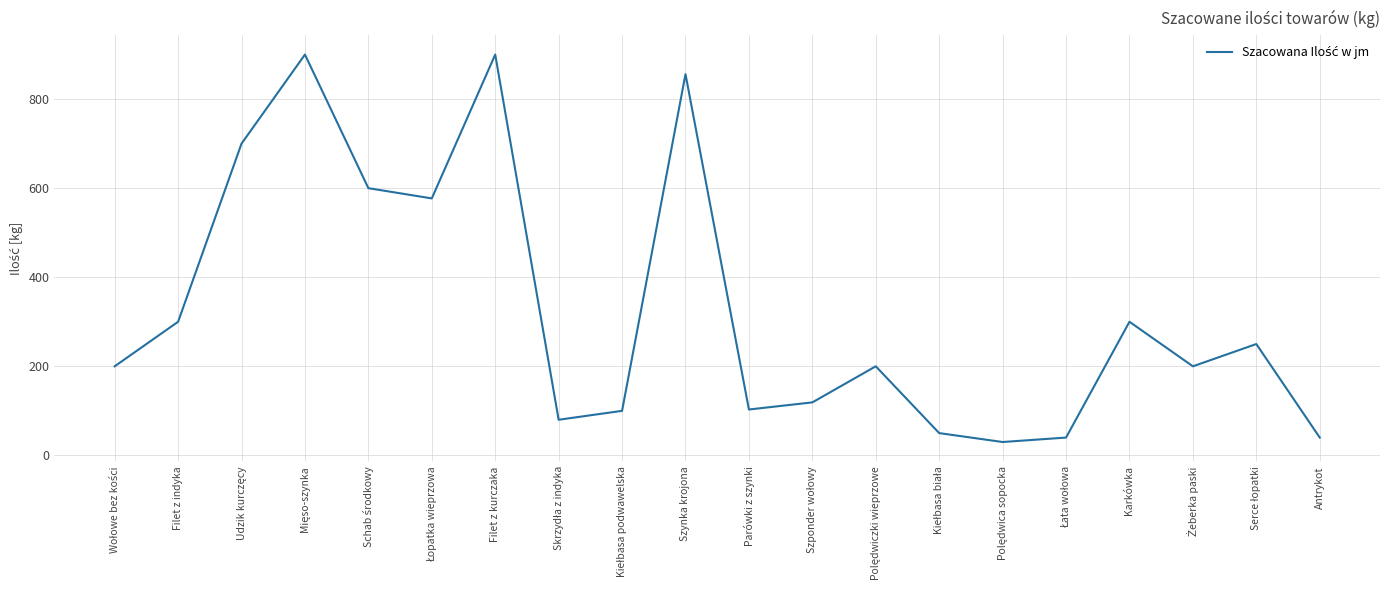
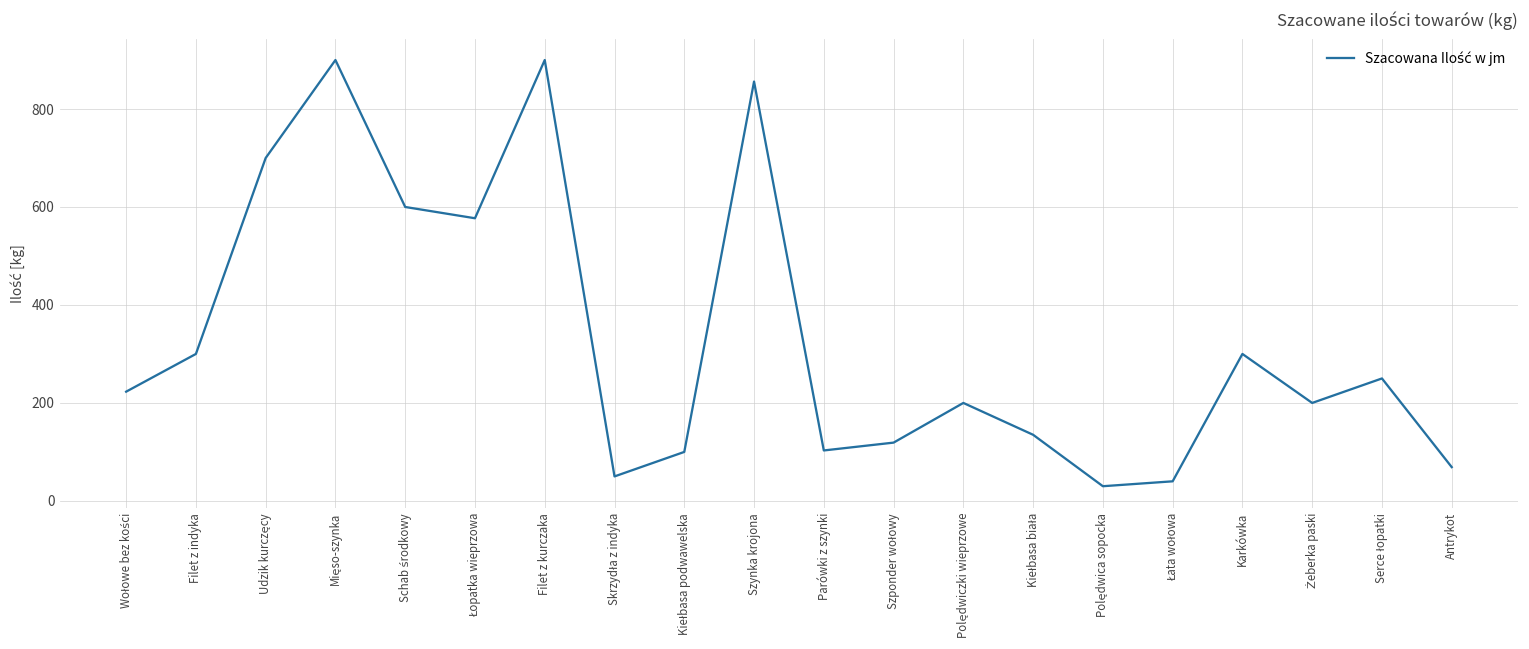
Wołowe bez kości: 200 -> 220
Skrzydła z indyka: 80 -> 50
Kiełbasa biała: 50 -> 140
Antrykot: 40 -> 70
